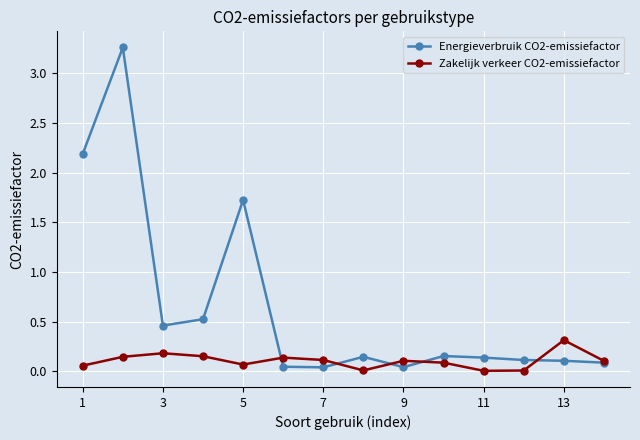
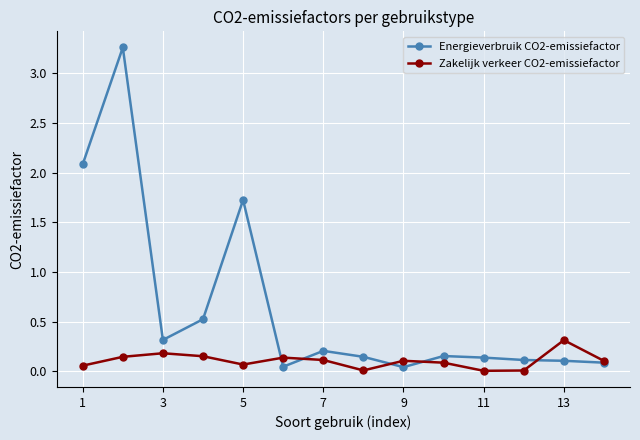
Energieverbruik CO2-emissiefactor, 1: 2.2 -> 2.1
Energieverbruik CO2-emissiefactor, 3: 0.5 -> 0.3
Energieverbruik CO2-emissiefactor, 7: 0.0 -> 0.2
